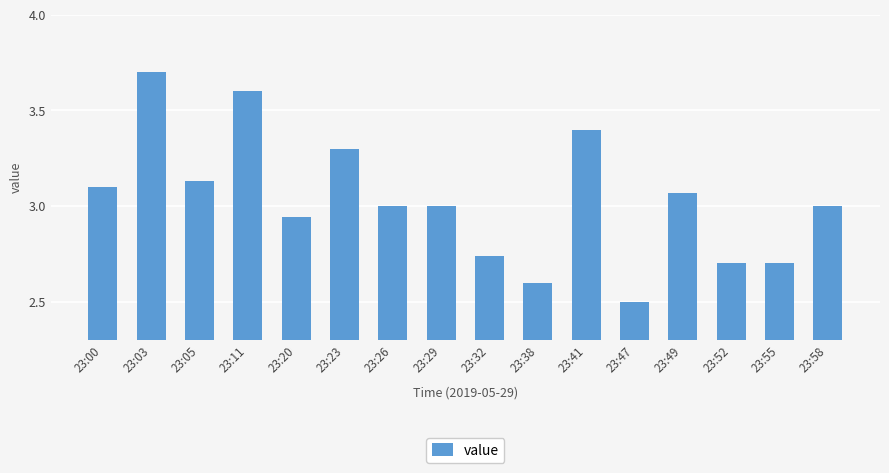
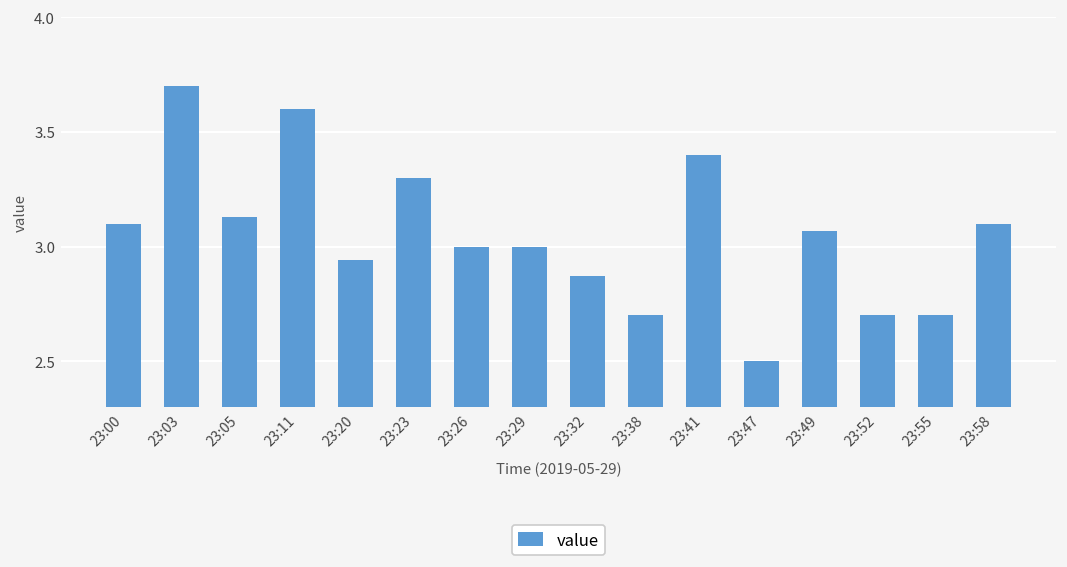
23:32: 2.74 -> 2.87
23:38: 2.6 -> 2.7
23:58: 3.0 -> 3.1
